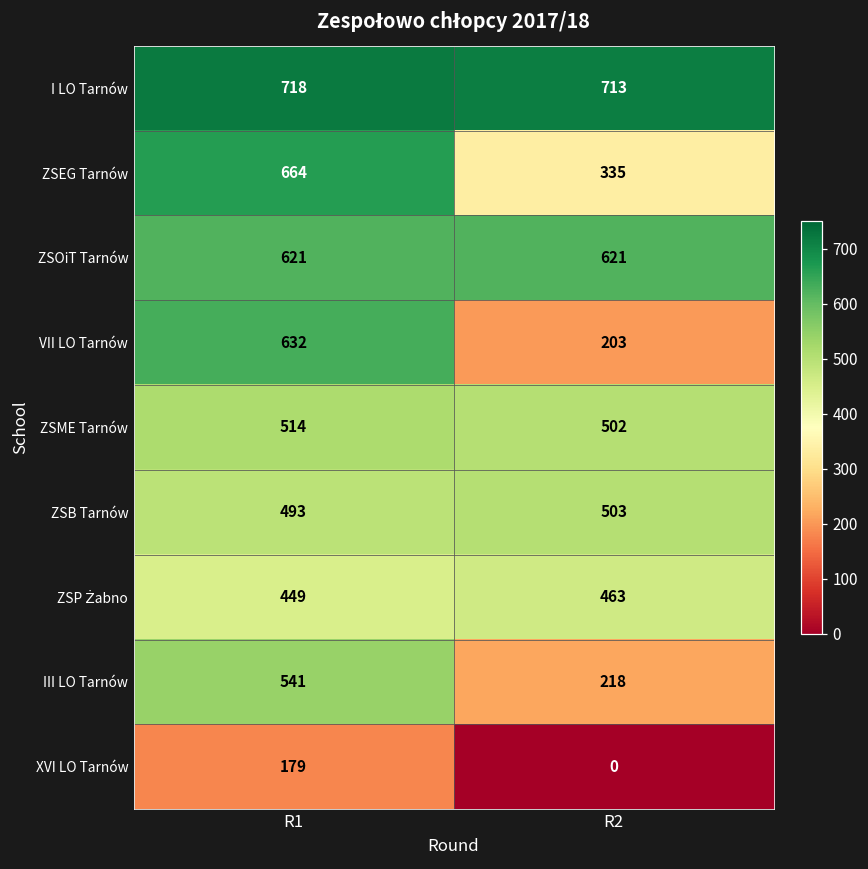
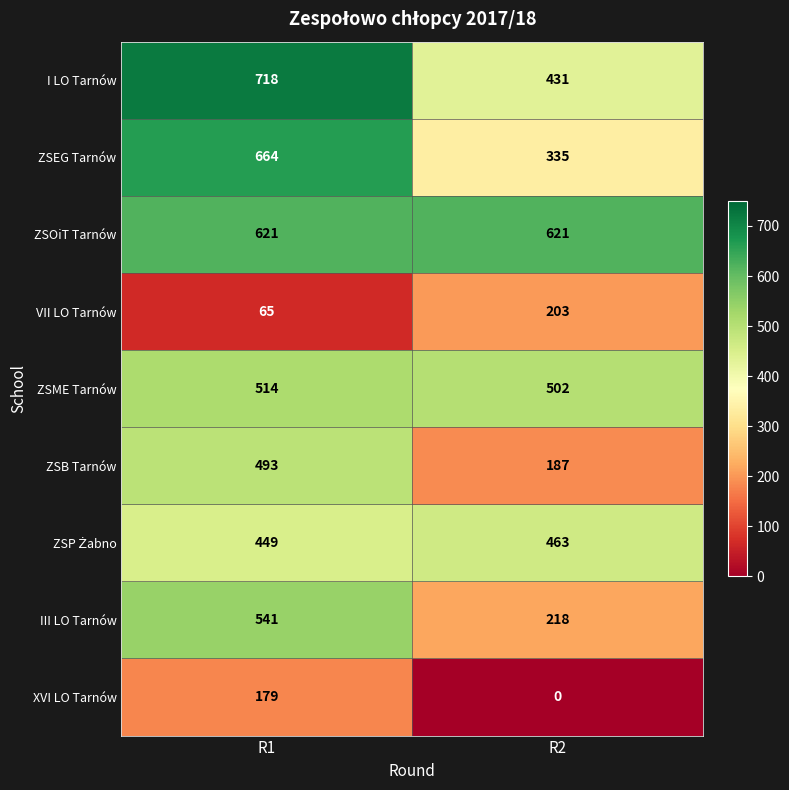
I LO Tarnów, R2: 713 -> 431
VII LO Tarnów, R1: 632 -> 65
ZSB Tarnów, R2: 503 -> 187
